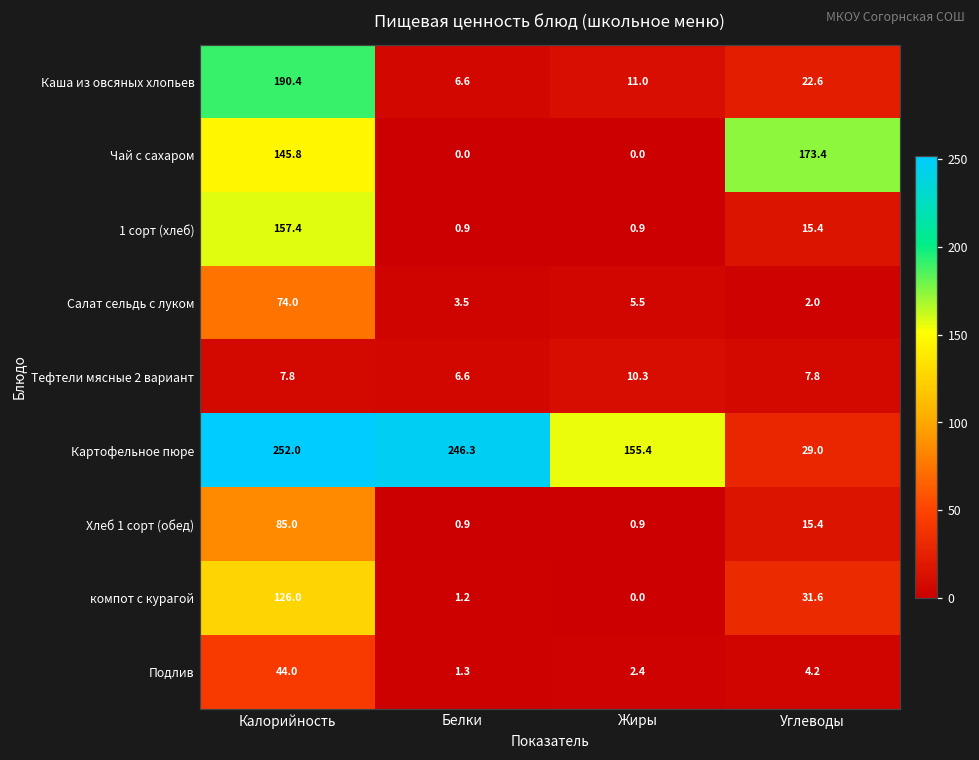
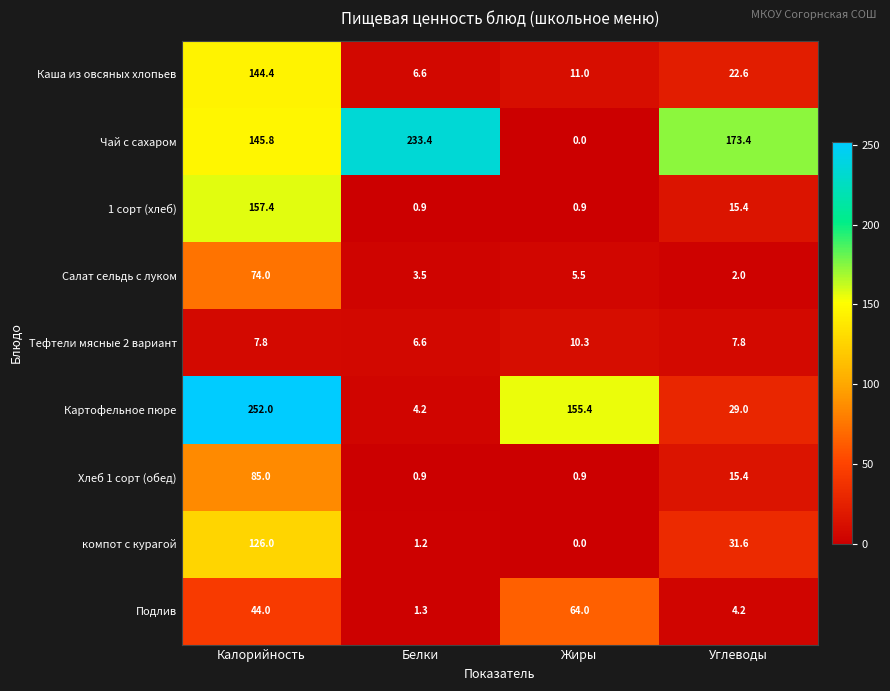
Каша из овсяных хлопьев, Калорийность: 190.4 -> 144.4
Чай с сахаром, Белки: 0.0 -> 233.4
Картофельное пюре, Белки: 246.3 -> 4.2
Подлив, Жиры: 2.4 -> 64.0
